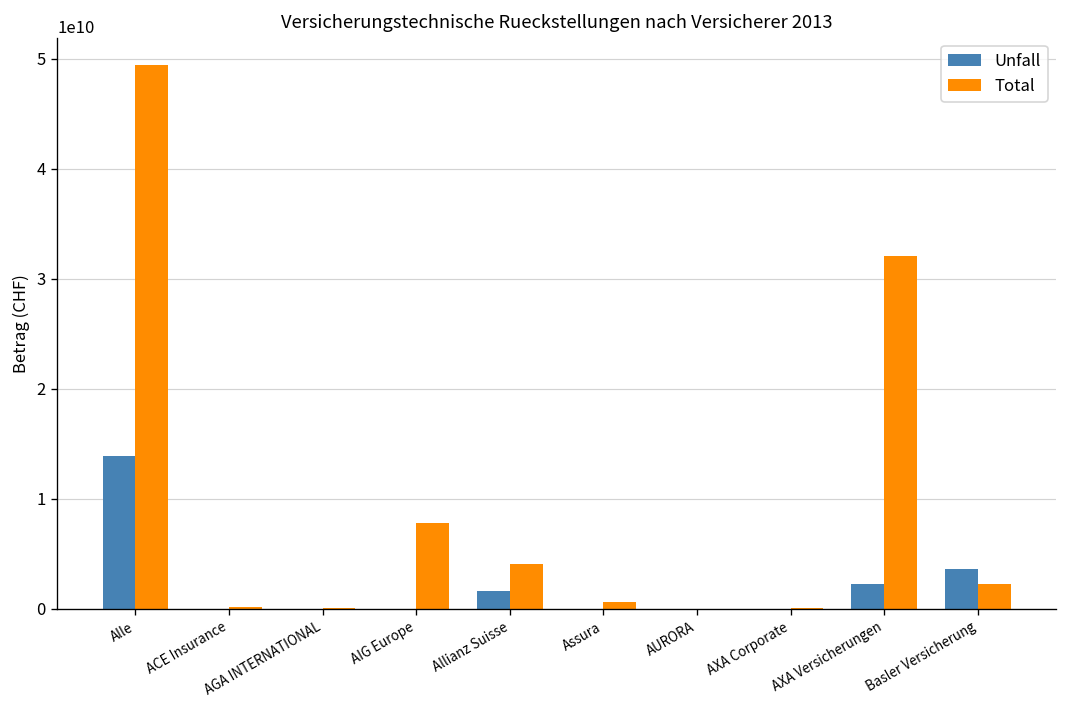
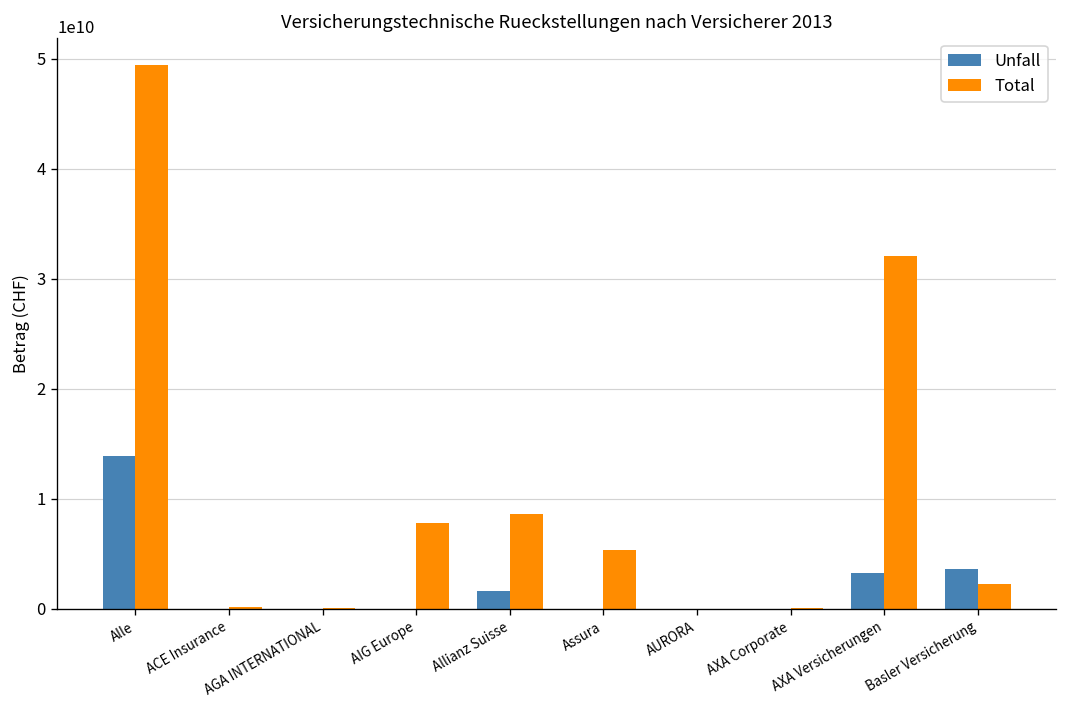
Total, Allianz Suisse: 4000000000 -> 9000000000
Total, Assura: 1000000000 -> 5000000000
Unfall, AXA Versicherungen: 2000000000 -> 3000000000
